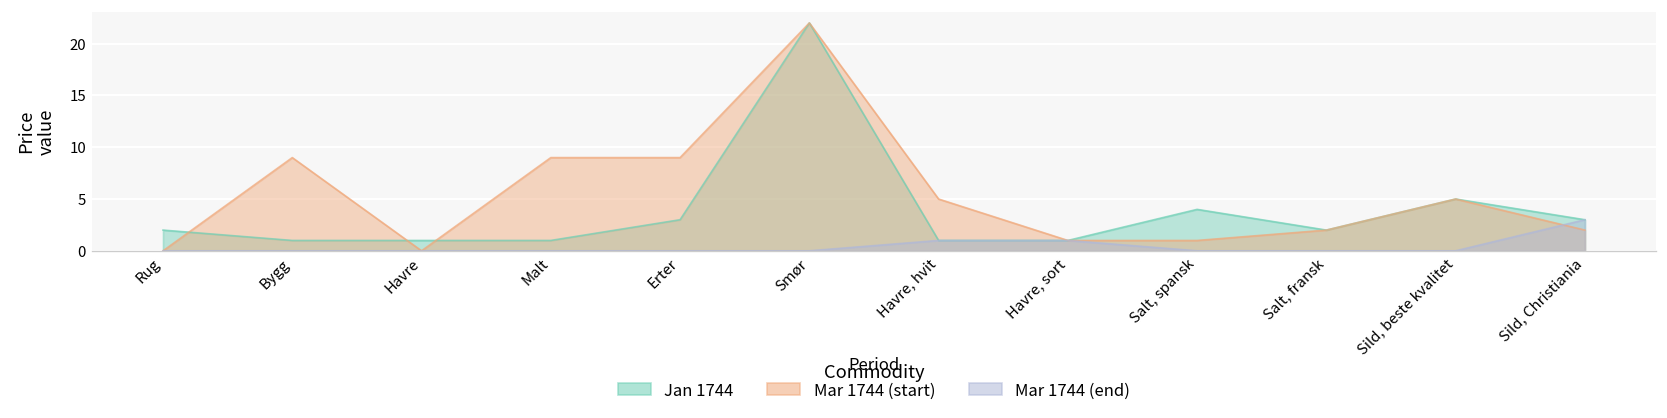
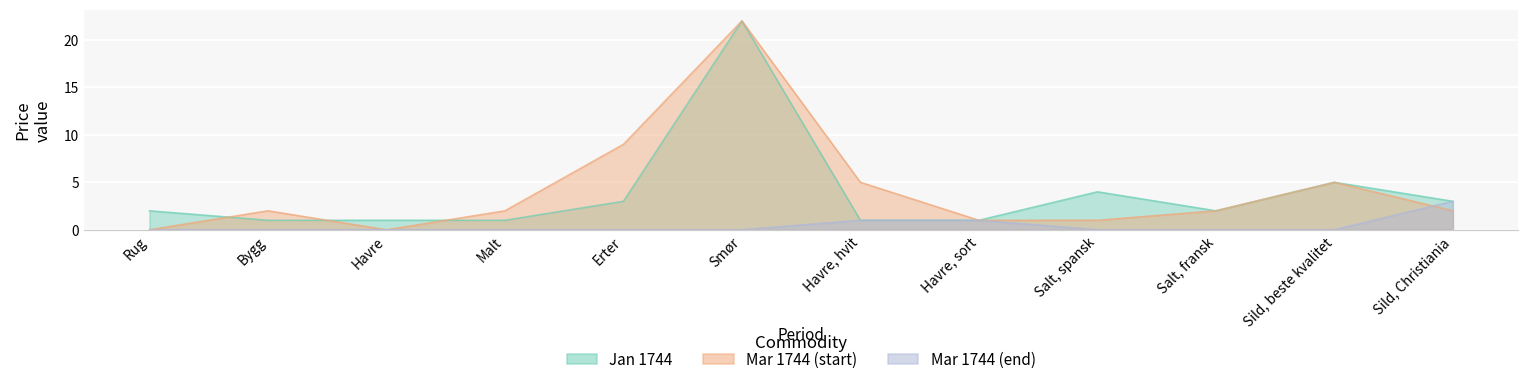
Mar 1744 (start), Bygg: 9 -> 2
Mar 1744 (start), Malt: 9 -> 2
